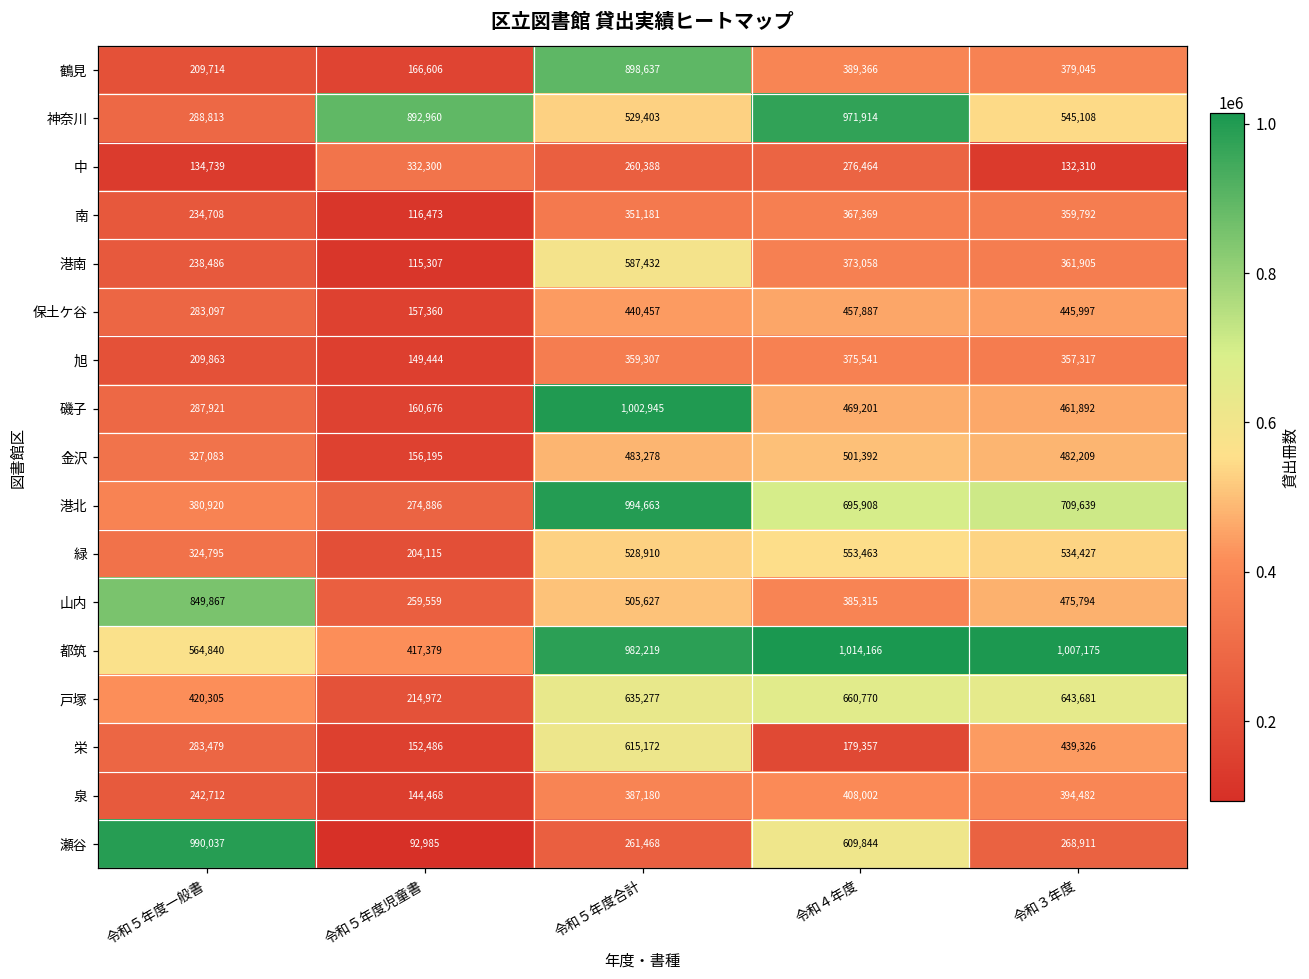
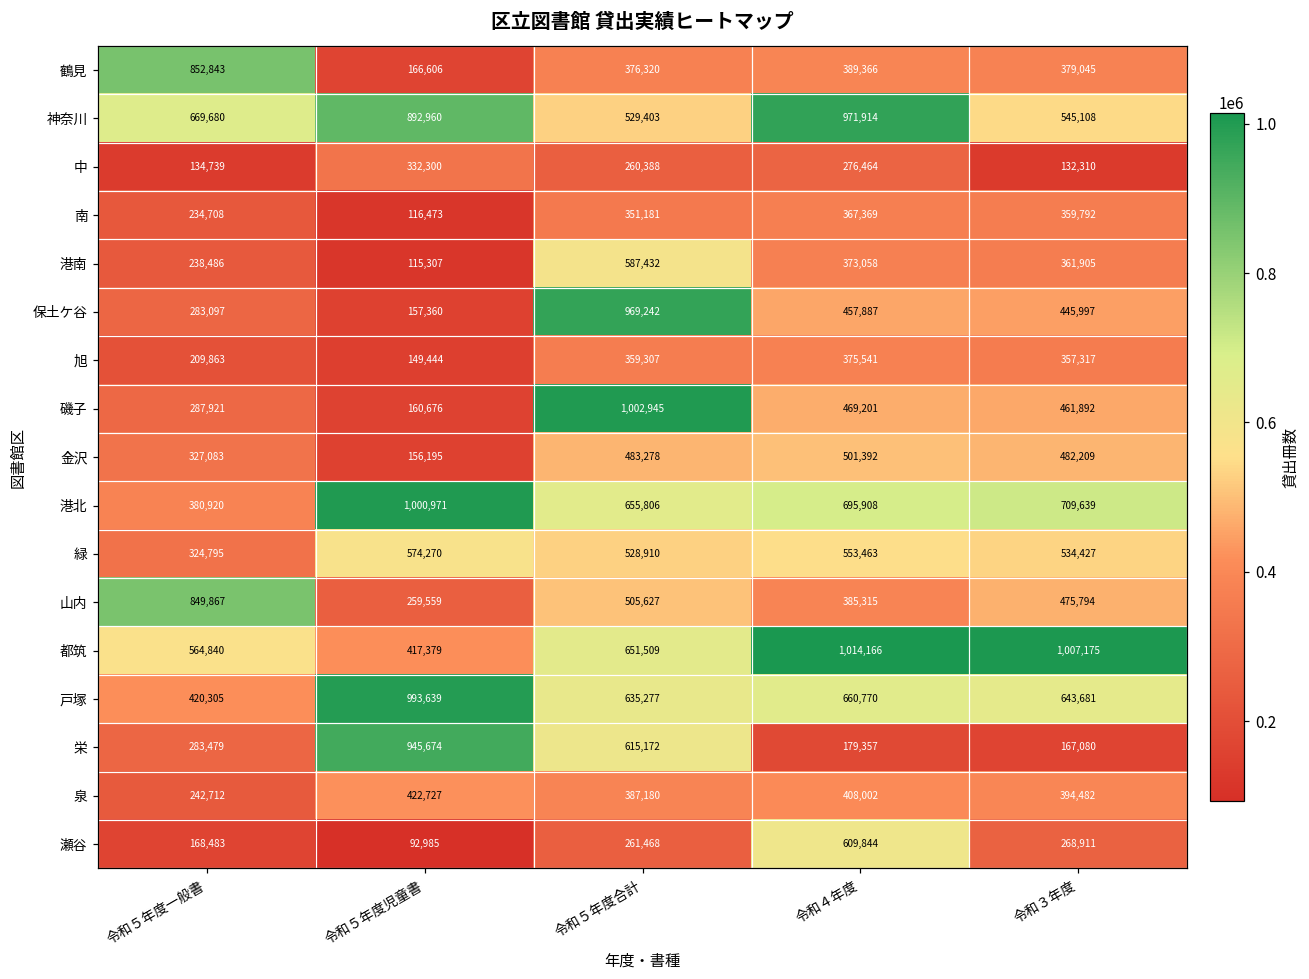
鶴見, 令和５年度一般書: 209,714 -> 852,843
鶴見, 令和５年度合計: 898,637 -> 376,320
神奈川, 令和５年度一般書: 288,813 -> 669,680
保土ケ谷, 令和５年度合計: 440,457 -> 969,242
港北, 令和５年度児童書: 274,886 -> 1,000,971
港北, 令和５年度合計: 994,663 -> 655,806
緑, 令和５年度児童書: 204,115 -> 574,270
都筑, 令和５年度合計: 982,219 -> 651,509
戸塚, 令和５年度児童書: 214,972 -> 993,639
栄, 令和５年度児童書: 152,486 -> 945,674
栄, 令和３年度: 439,326 -> 167,080
泉, 令和５年度児童書: 144,468 -> 422,727
瀬谷, 令和５年度一般書: 990,037 -> 168,483
